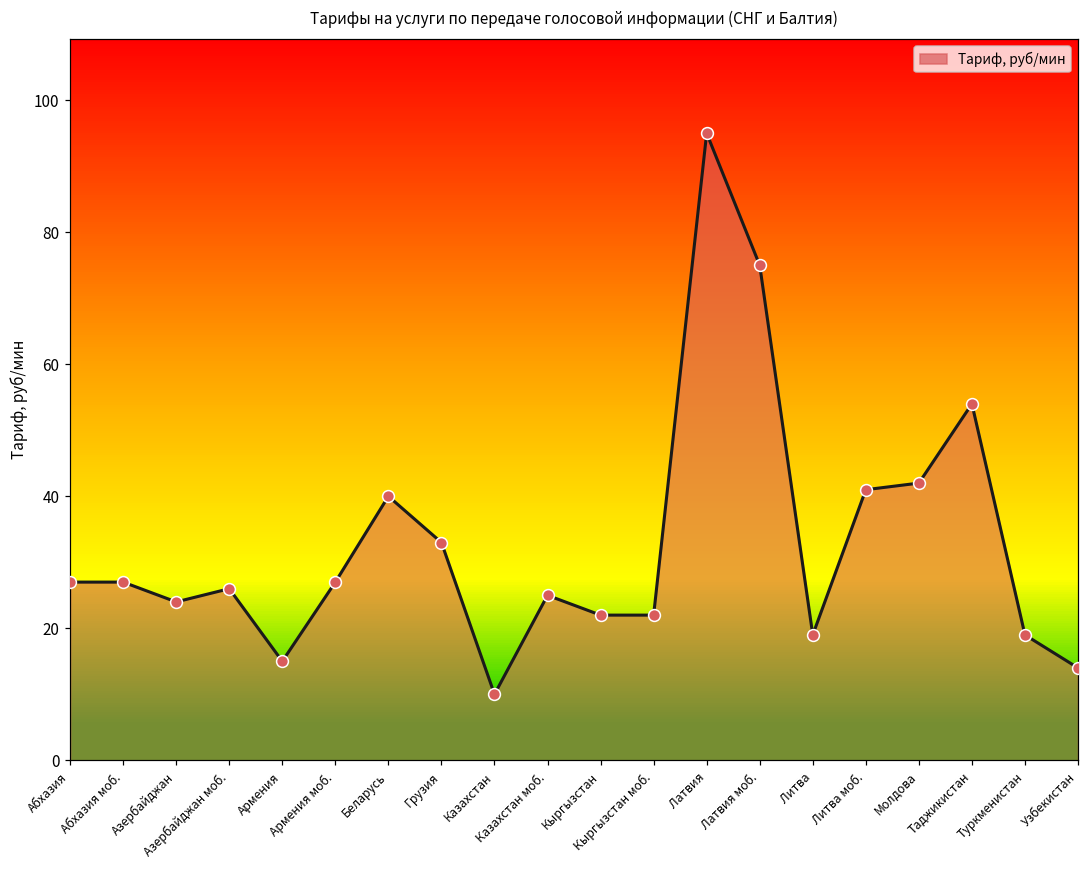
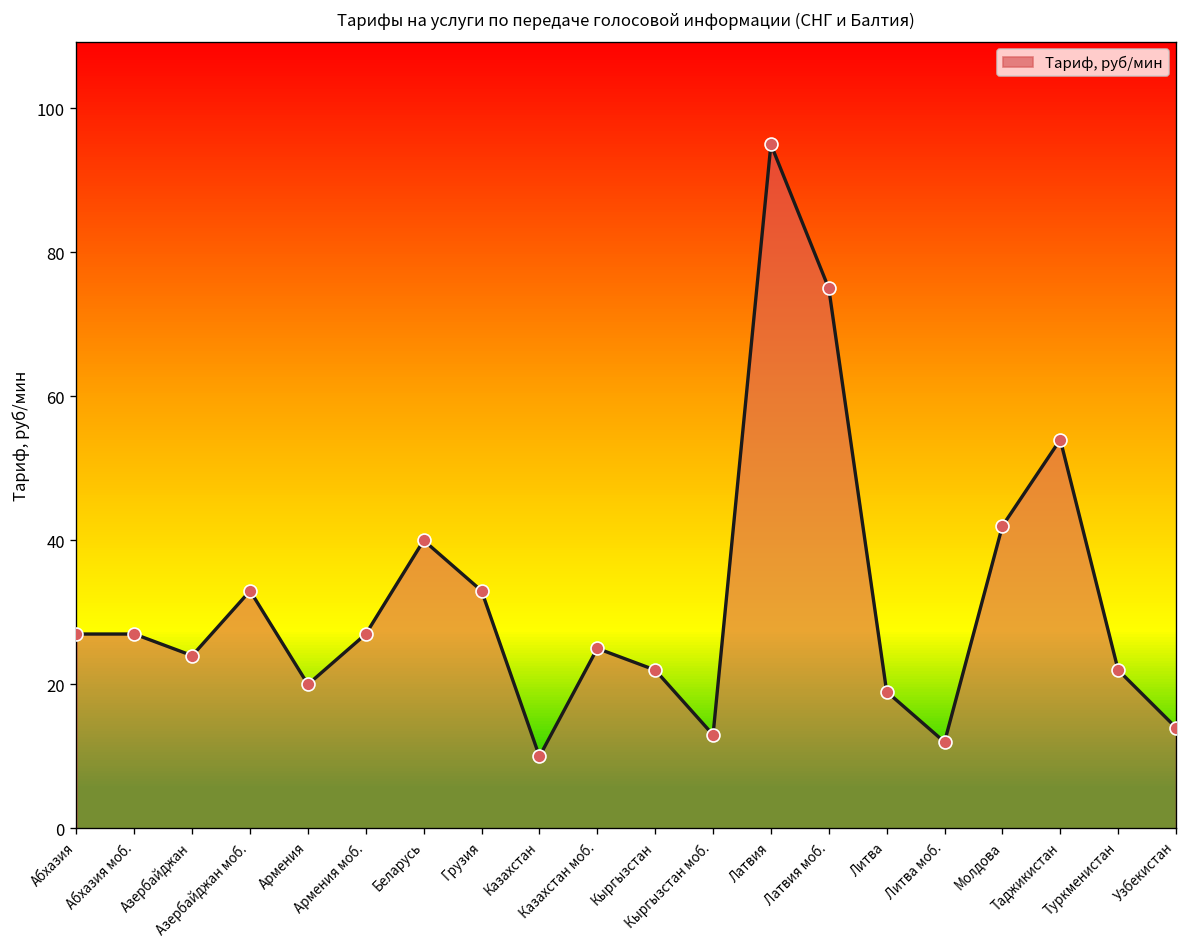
Азербайджан моб.: 26 -> 33
Армения: 15 -> 20
Кыргызстан моб.: 22 -> 13
Литва моб.: 41 -> 12
Туркменистан: 19 -> 22
